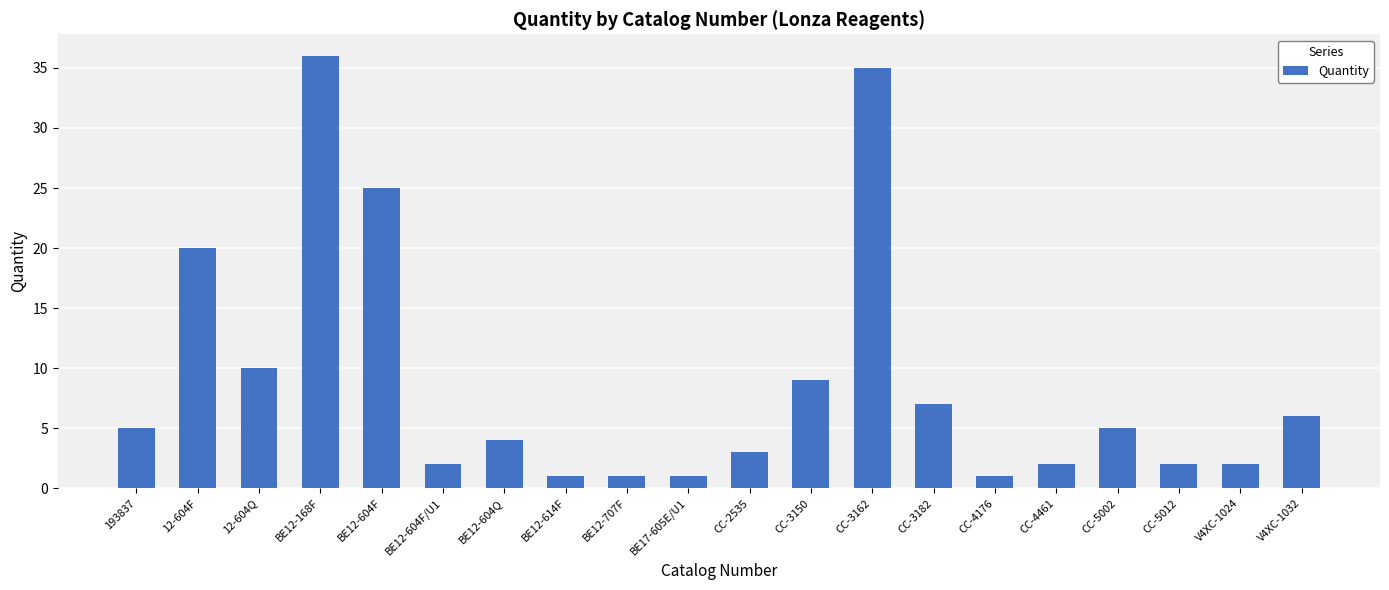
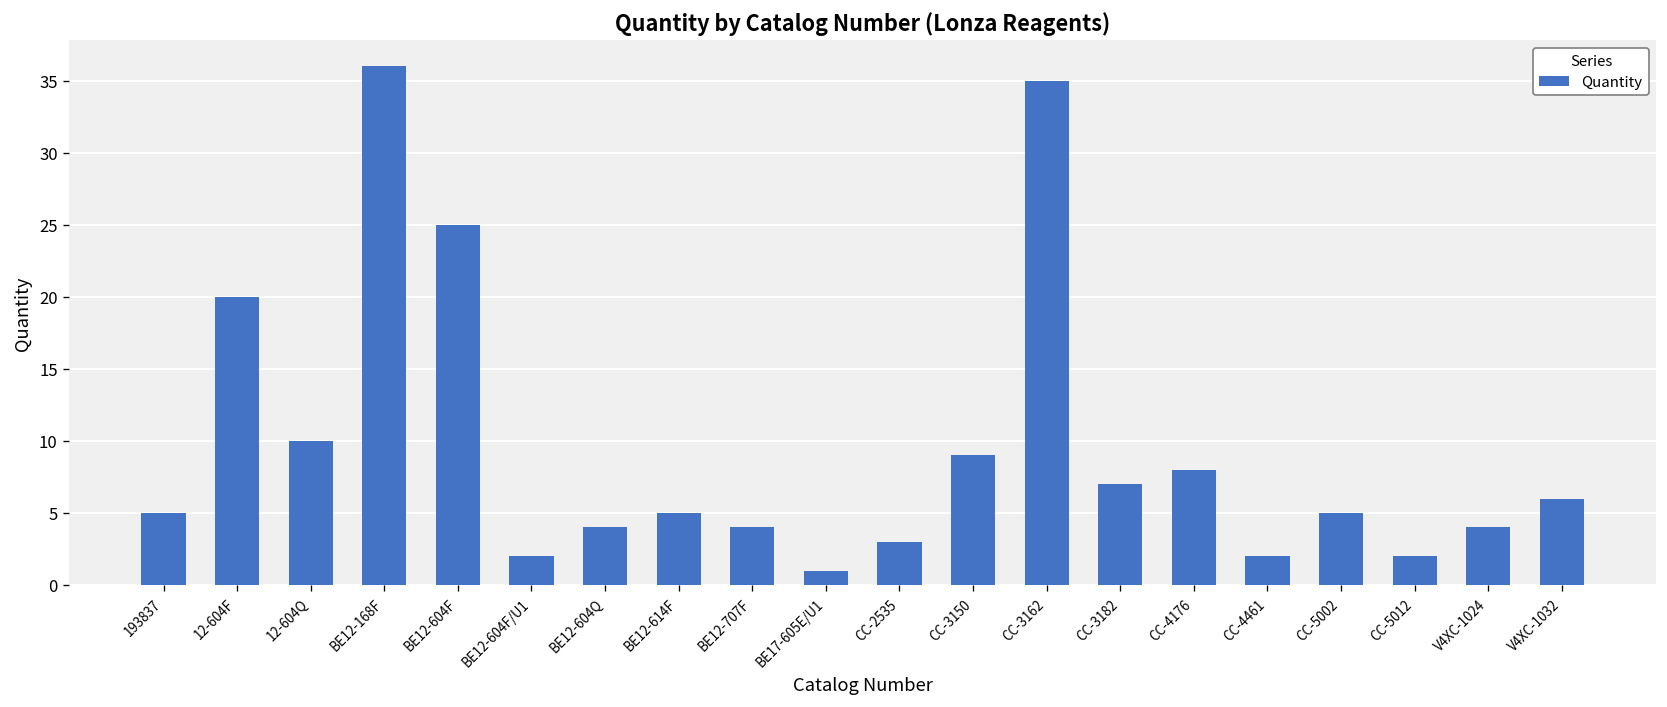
BE12-614F: 1 -> 5
BE12-707F: 1 -> 4
CC-4176: 1 -> 8
V4XC-1024: 2 -> 4
